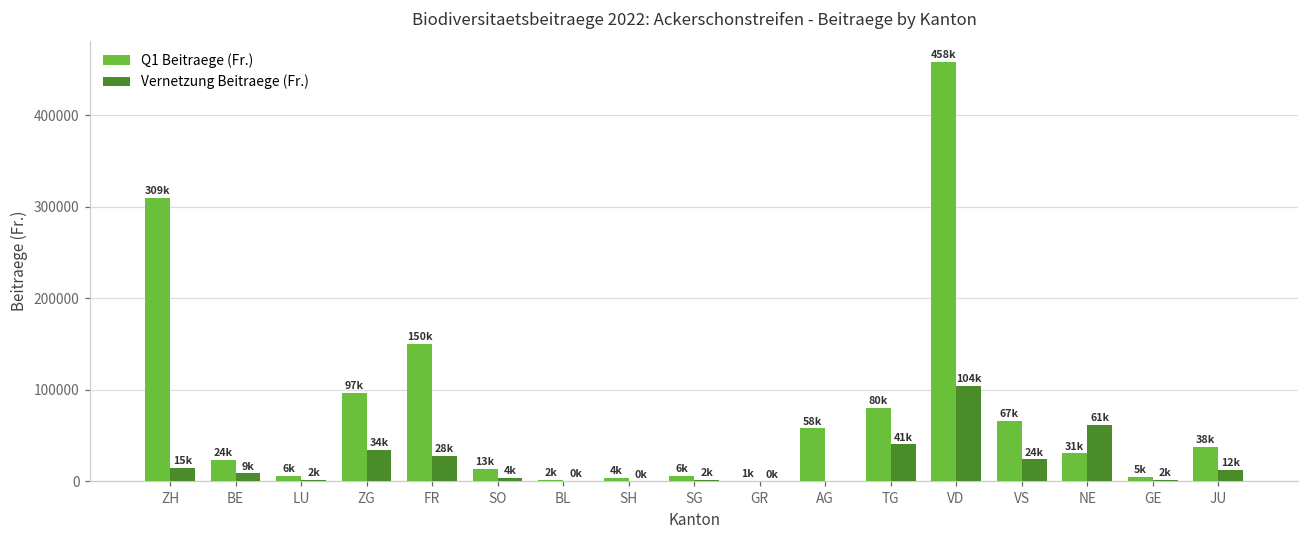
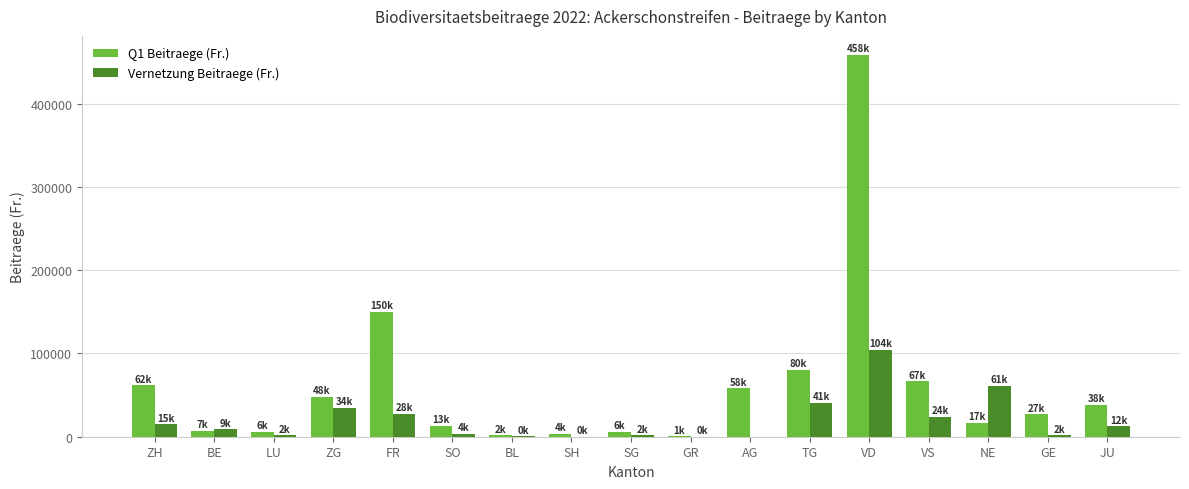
Q1 Beitraege (Fr.), ZH: 309k -> 62k
Q1 Beitraege (Fr.), BE: 24k -> 7k
Q1 Beitraege (Fr.), ZG: 97k -> 48k
Q1 Beitraege (Fr.), NE: 31k -> 17k
Q1 Beitraege (Fr.), GE: 5k -> 27k
